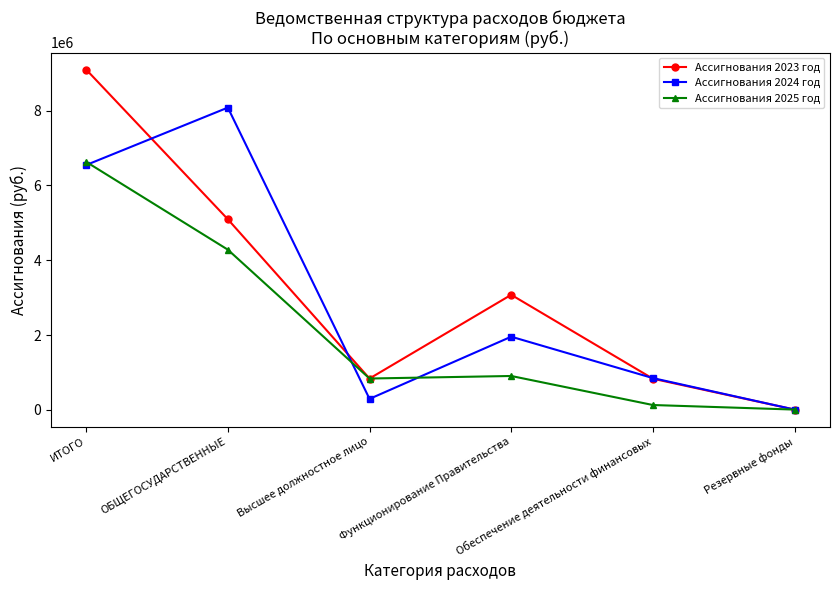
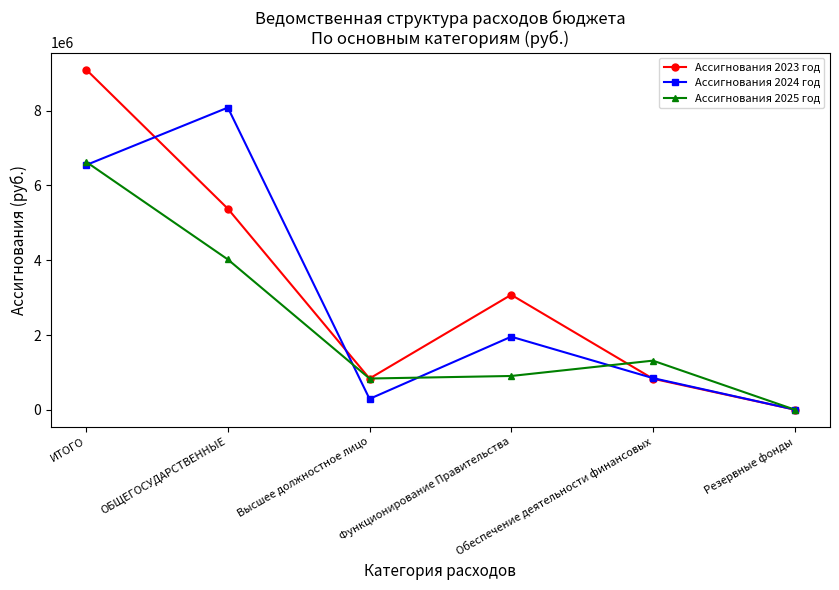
Ассигнования 2023 год, ОБЩЕГОСУДАРСТВЕННЫЕ: 5100000 -> 5400000
Ассигнования 2025 год, ОБЩЕГОСУДАРСТВЕННЫЕ: 4300000 -> 4000000
Ассигнования 2025 год, Обеспечение деятельности финансовых: 100000 -> 1300000
